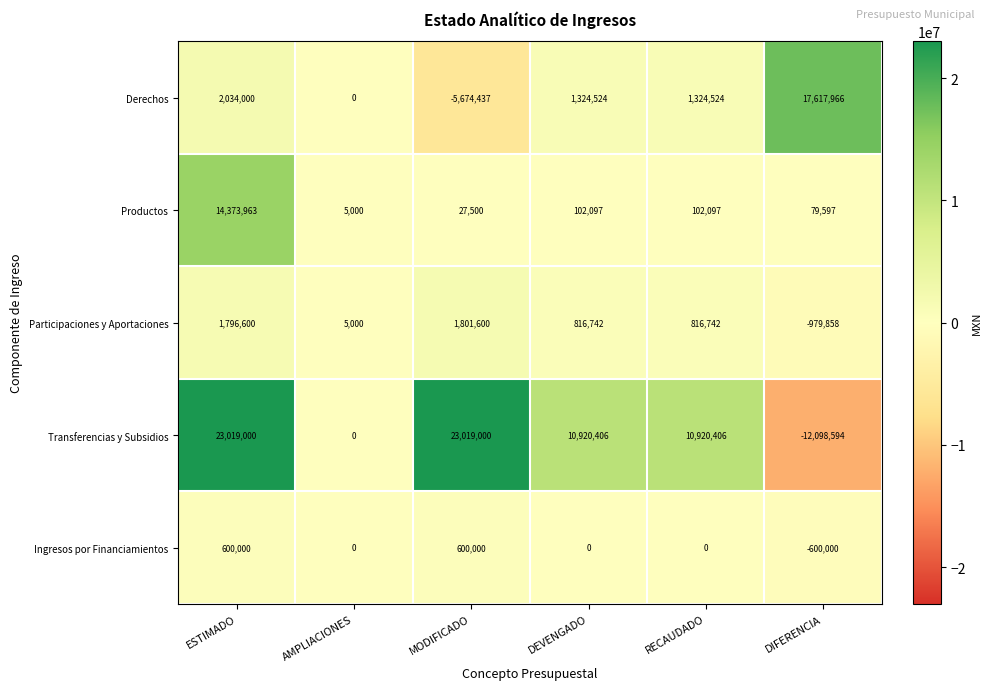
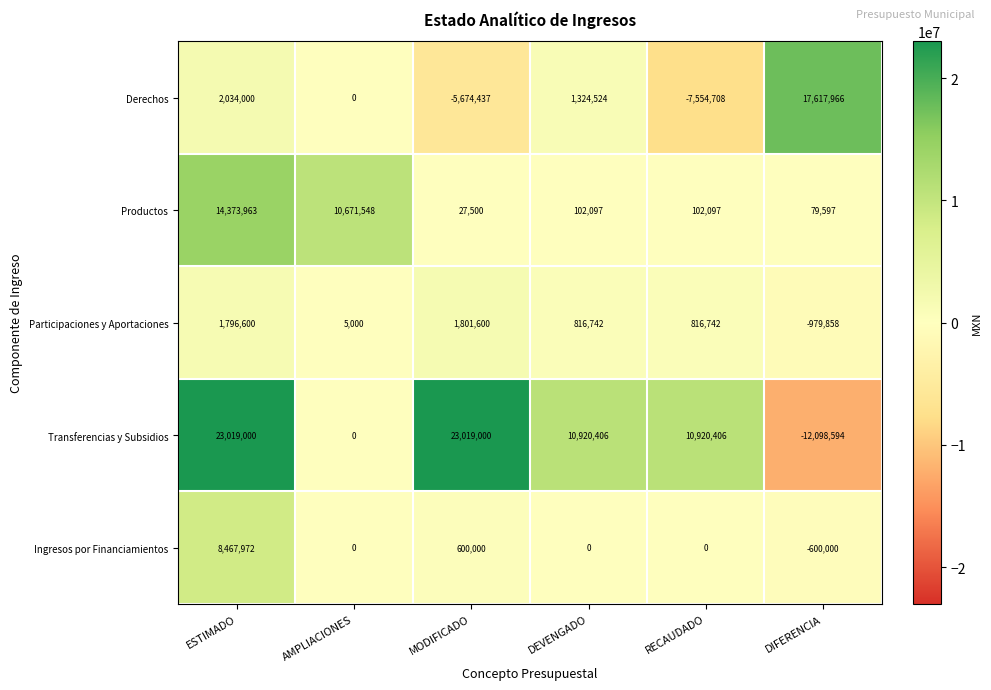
Derechos, RECAUDADO: 1,324,524 -> -7,554,708
Productos, AMPLIACIONES: 5,000 -> 10,671,548
Ingresos por Financiamientos, ESTIMADO: 600,000 -> 8,467,972
